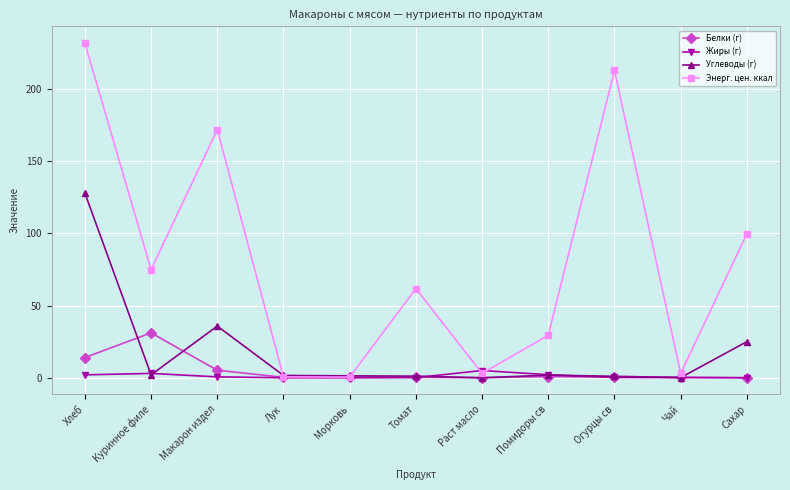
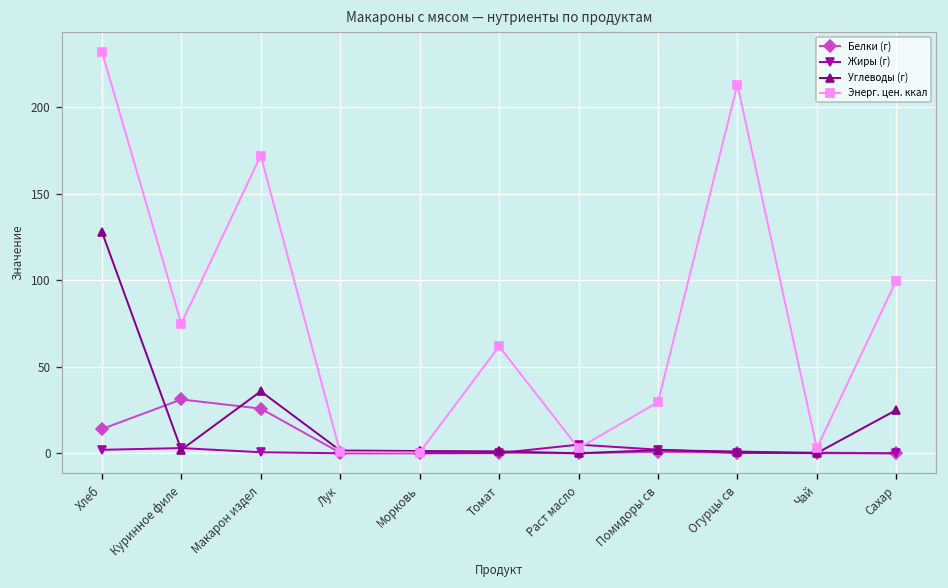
Белки (г), Макарон издел: 5 -> 26
